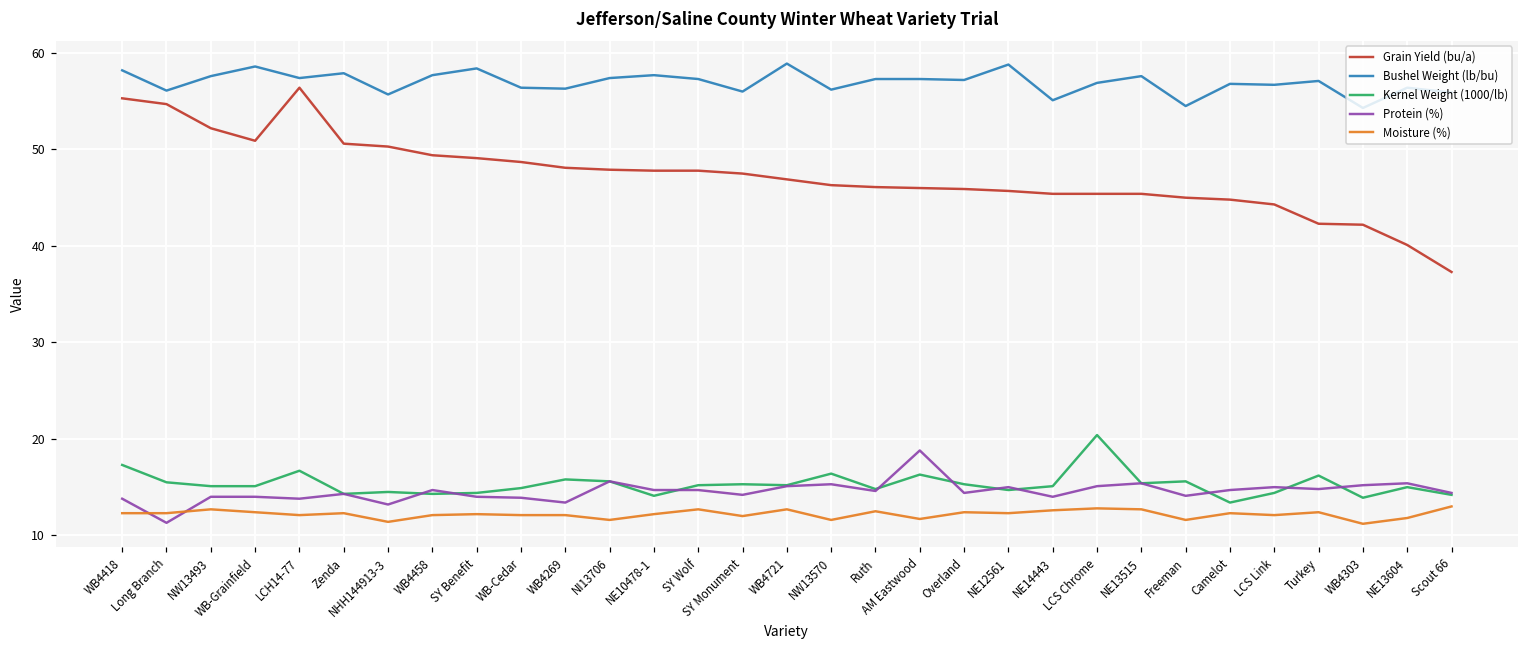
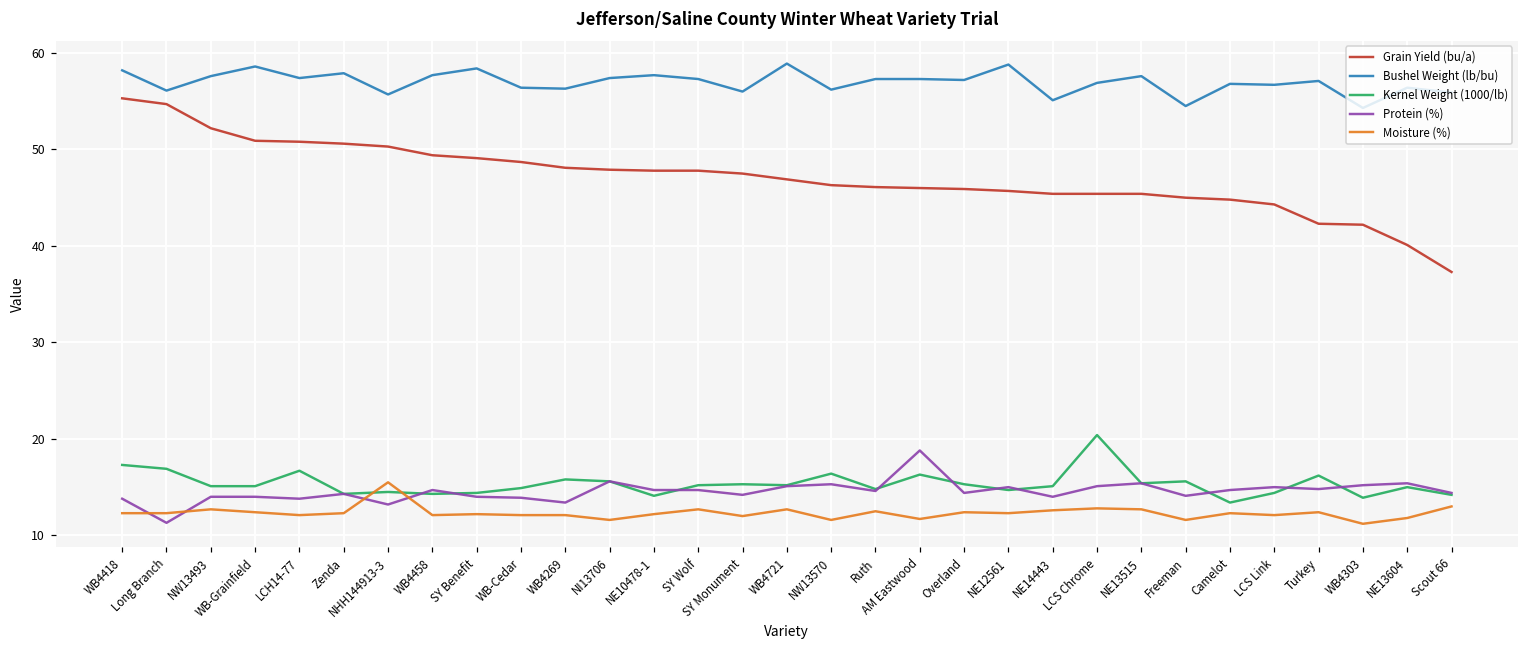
Kernel Weight (1000/lb), Long Branch: 16 -> 17
Grain Yield (bu/a), LCH14-77: 56 -> 51
Moisture (%), NHH144913-3: 11 -> 16
